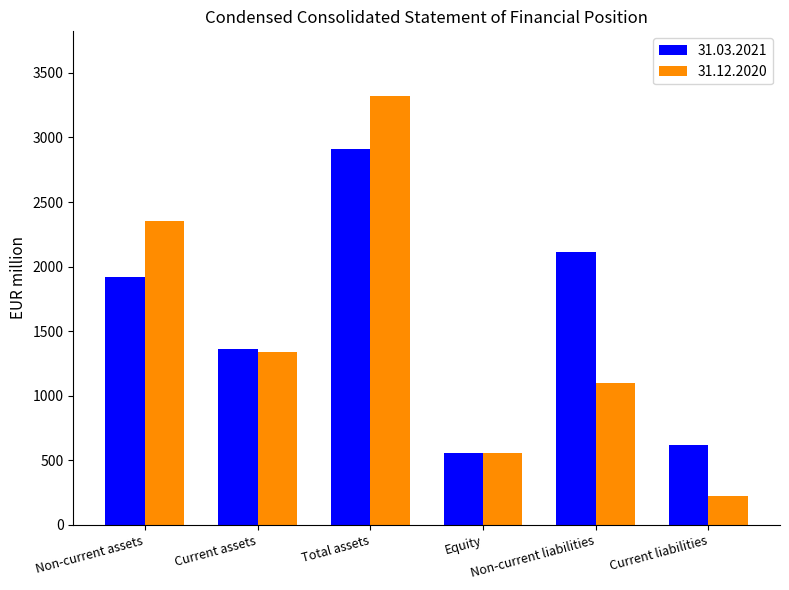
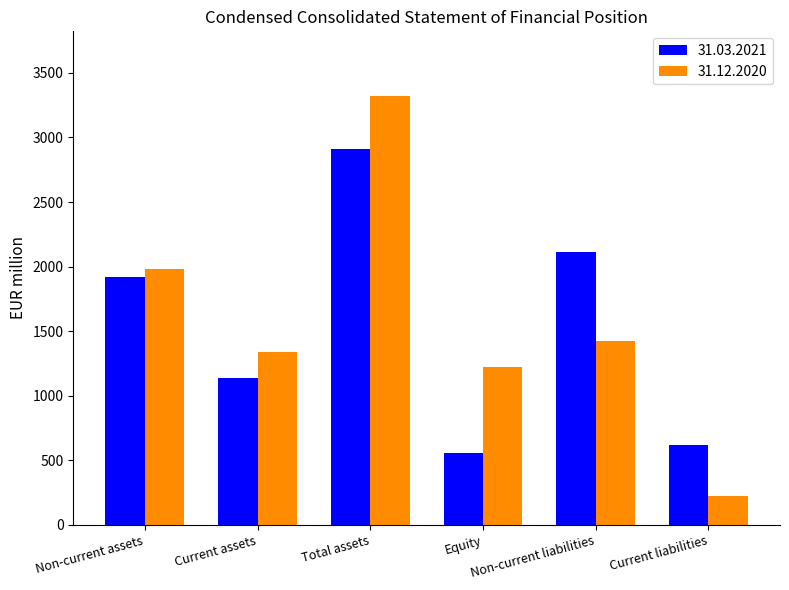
31.12.2020, Non-current assets: 2350 -> 1980
31.03.2021, Current assets: 1360 -> 1140
31.12.2020, Equity: 560 -> 1220
31.12.2020, Non-current liabilities: 1100 -> 1420
